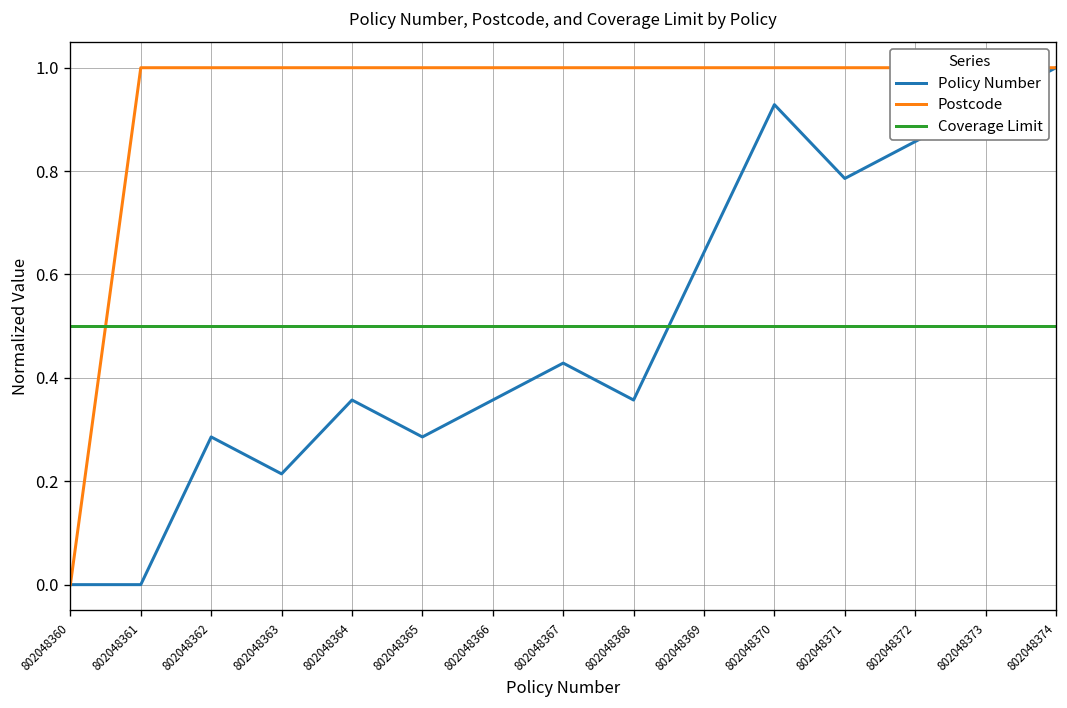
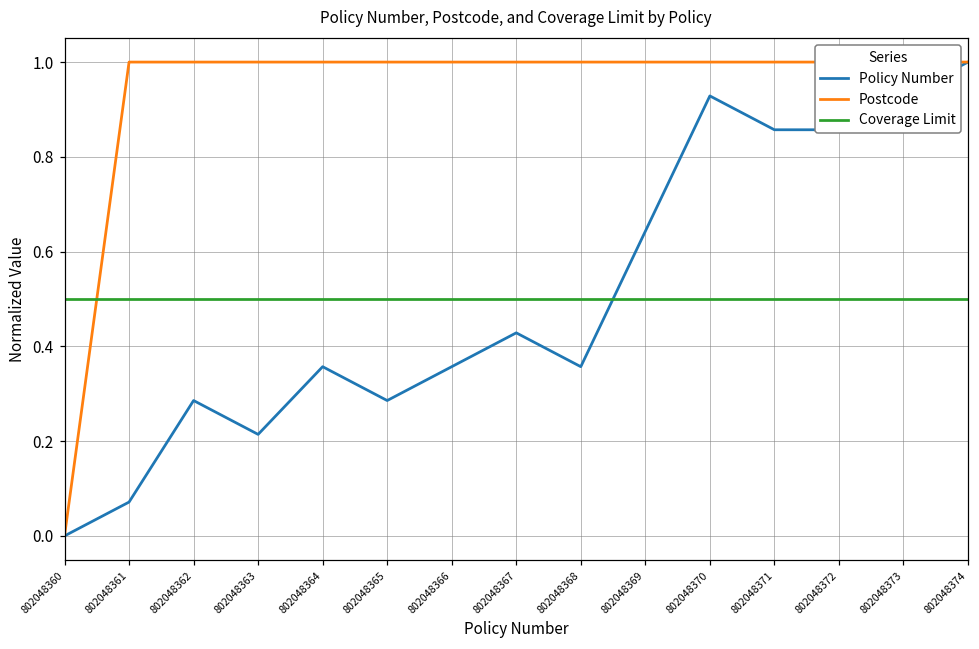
Policy Number, 802048361: 0.00 -> 0.07
Policy Number, 802048371: 0.79 -> 0.86
